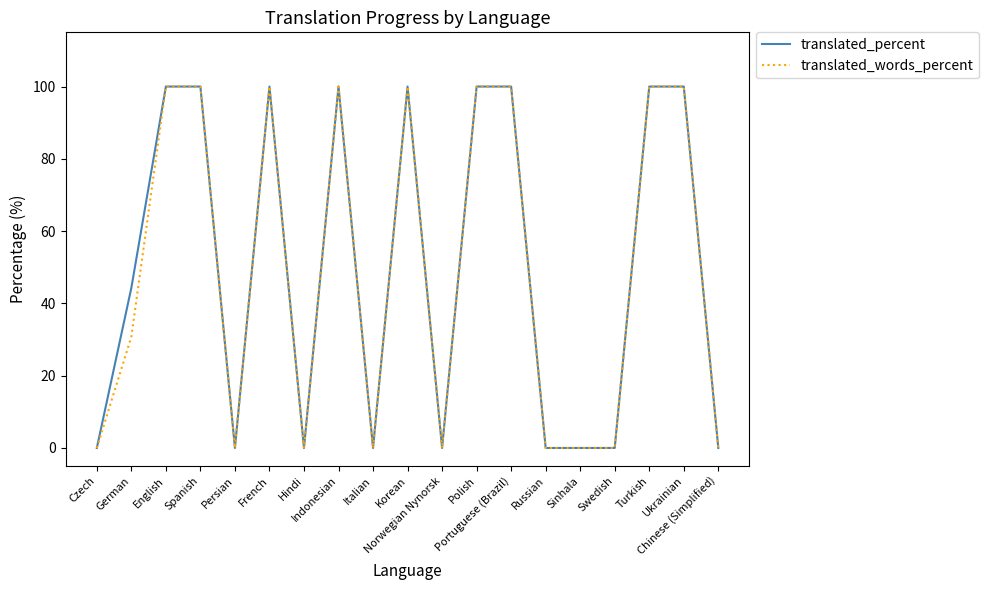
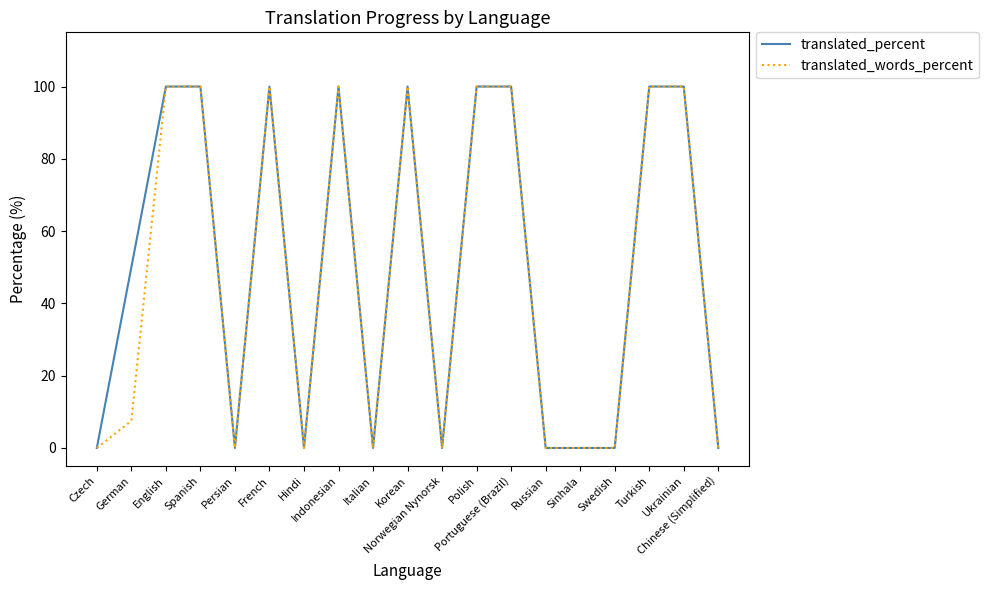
translated_percent, German: 44 -> 50
translated_words_percent, German: 31 -> 8
